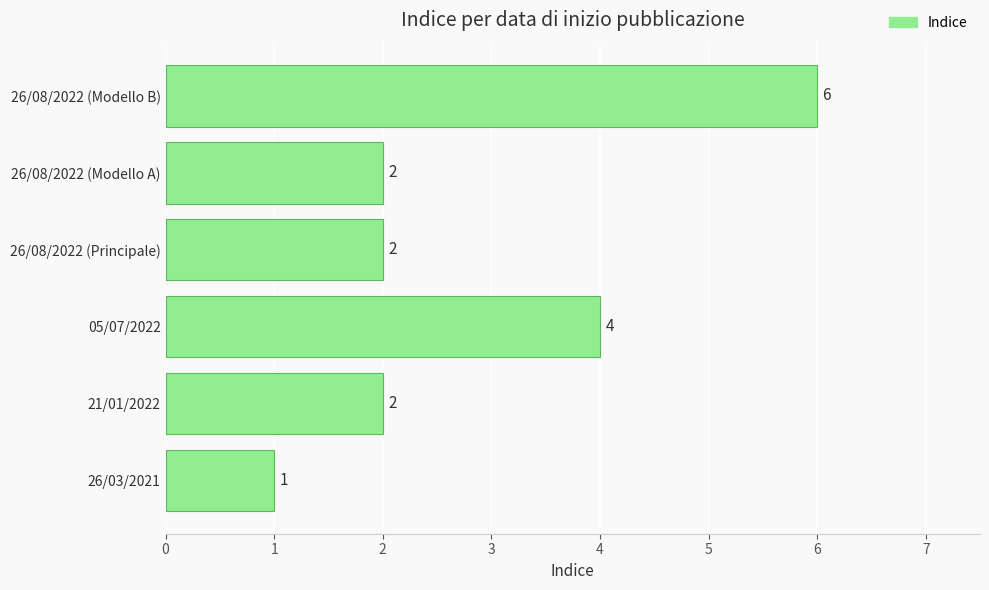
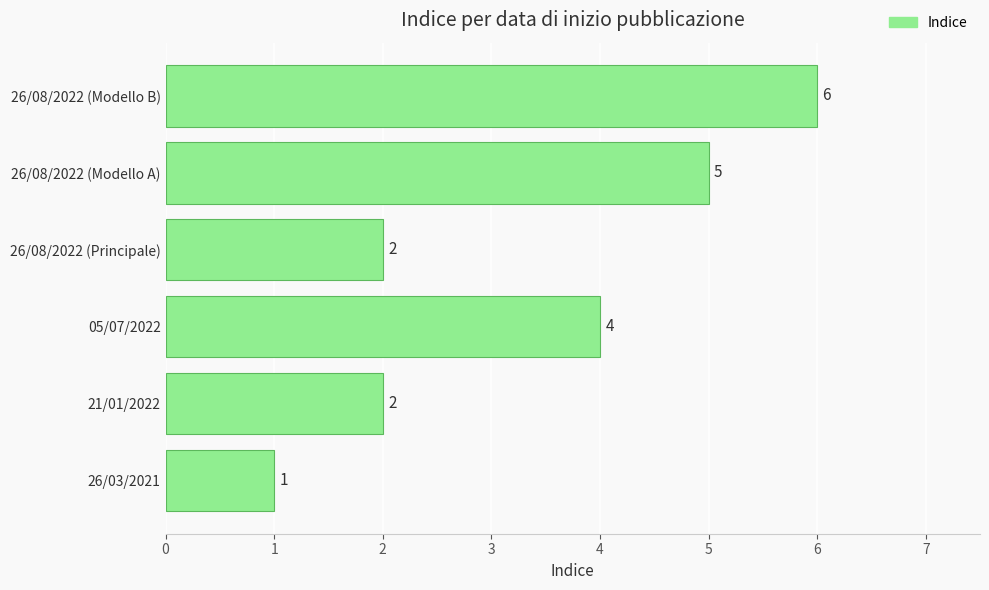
26/08/2022 (Modello A): 2 -> 5
